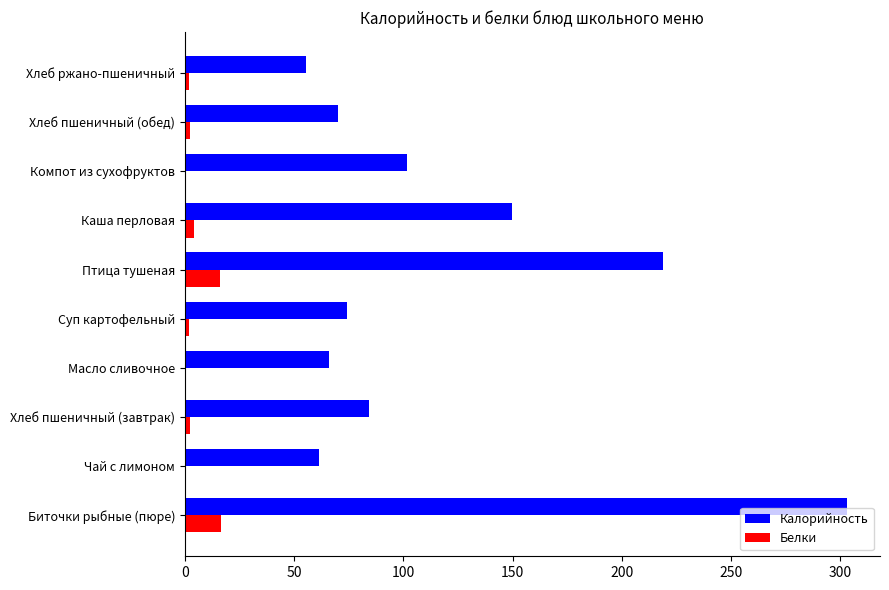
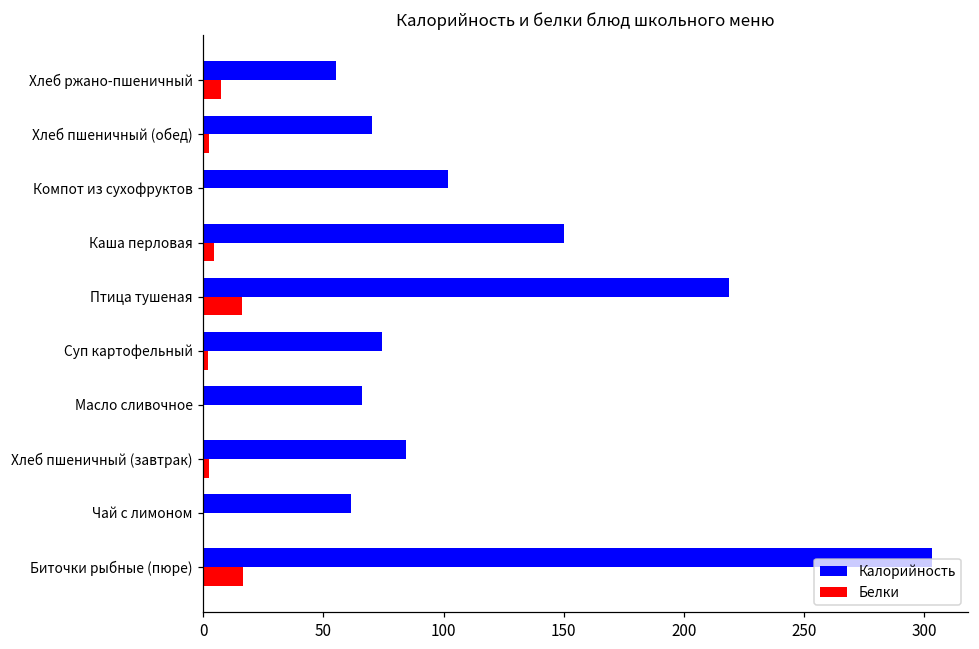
Белки, Хлеб ржано-пшеничный: 2 -> 8
